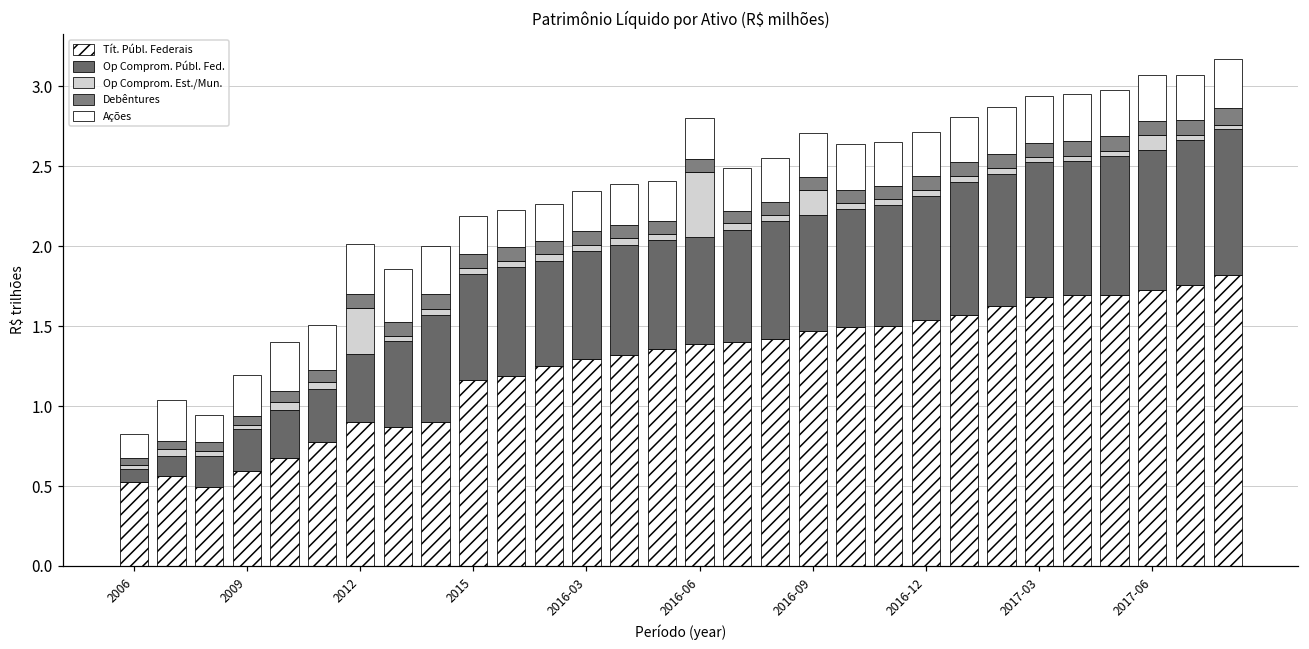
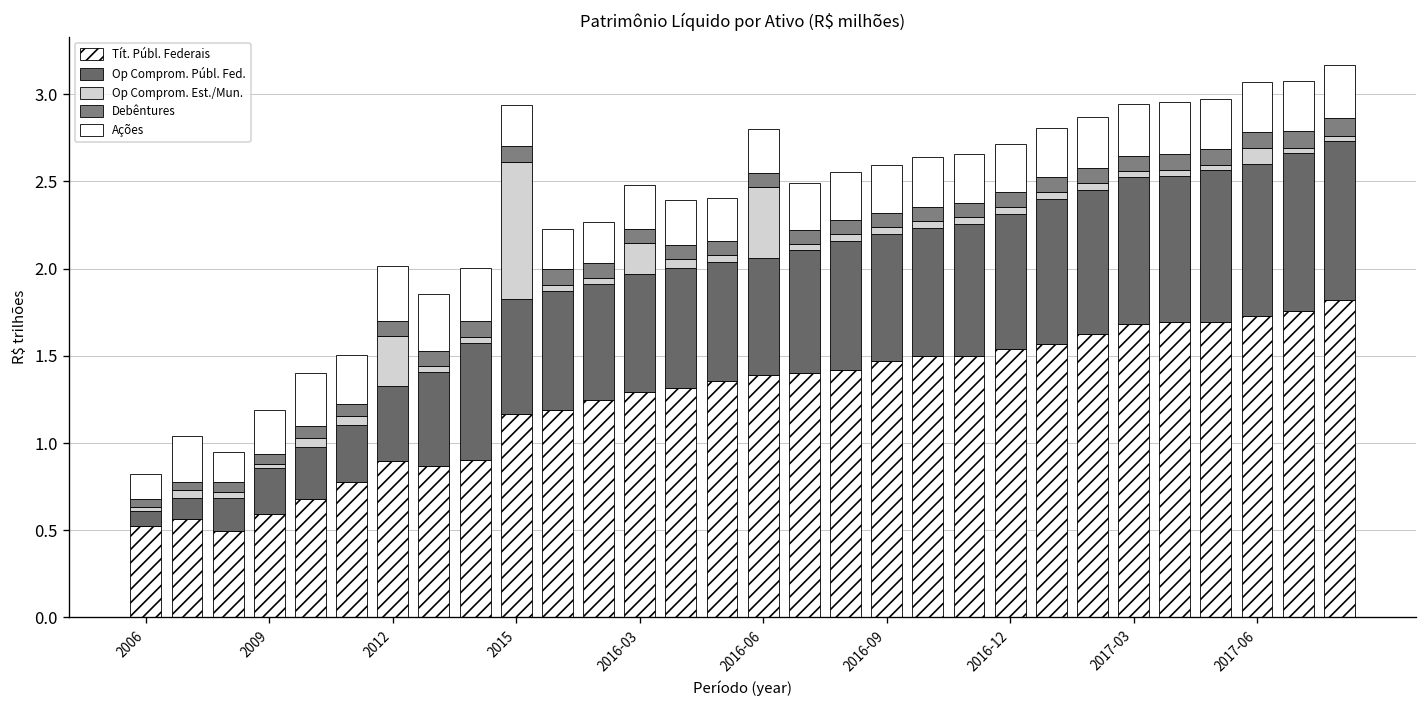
Op Comprom. Est./Mun., 2015: 0.04 -> 0.79
Op Comprom. Est./Mun., 2016-03: 0.04 -> 0.18
Op Comprom. Est./Mun., 2016-09: 0.15 -> 0.04
